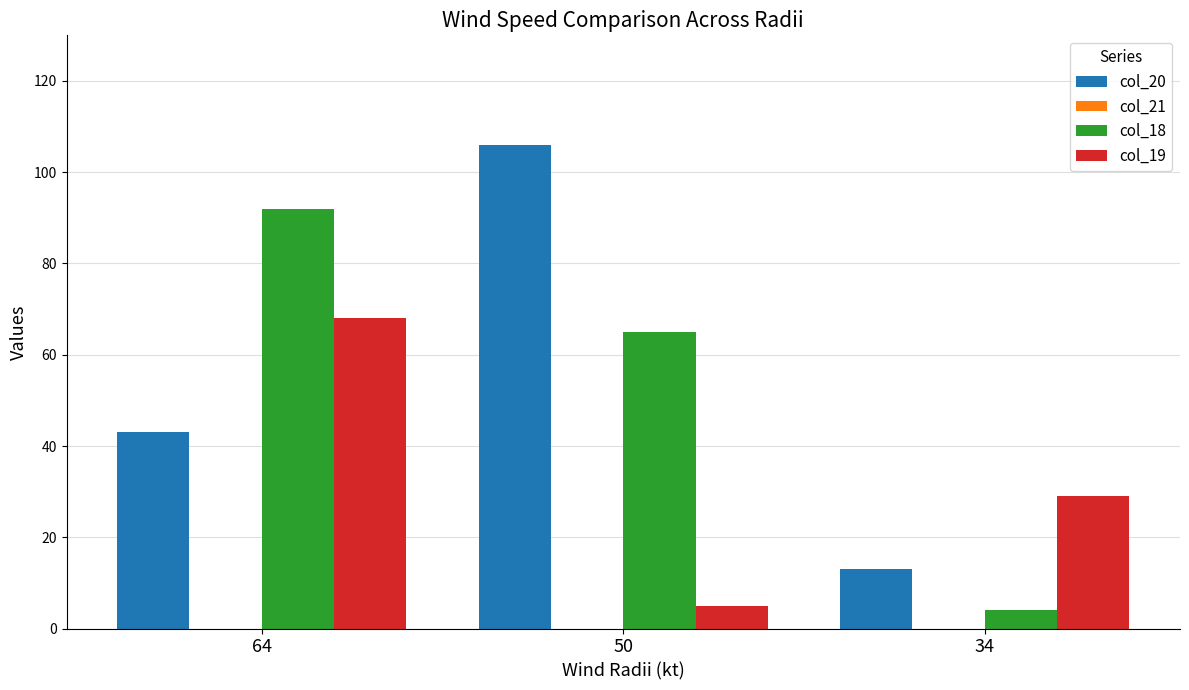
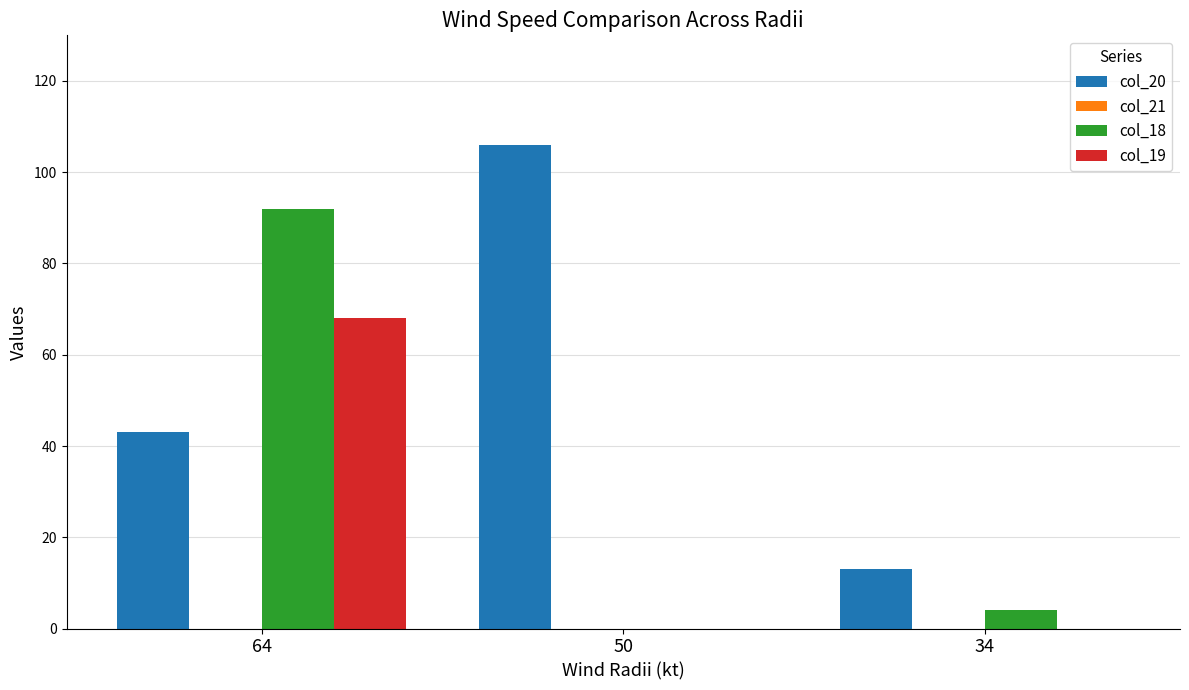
col_18, 50: 65 -> 0
col_19, 50: 5 -> 0
col_19, 34: 29 -> 0
